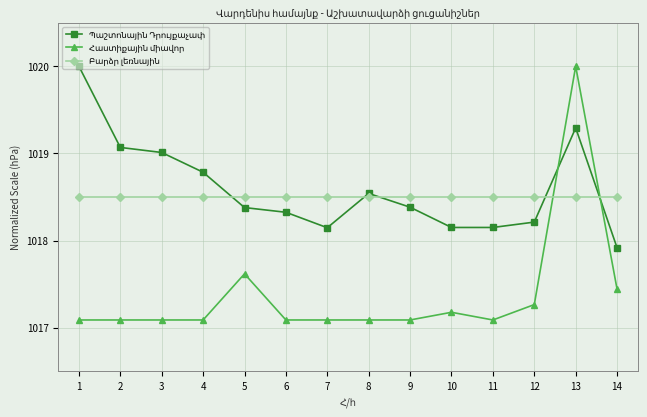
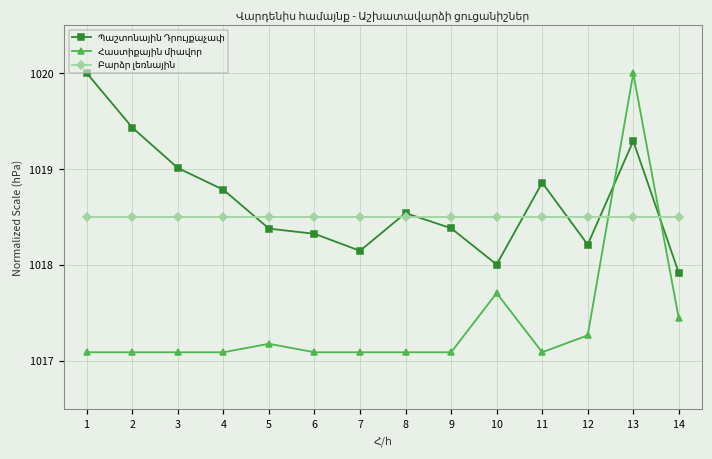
Պաշտոնային Դրույքաչափ, 2: 1019.1 -> 1019.4
Հաստիքային միավոր, 5: 1017.6 -> 1017.2
Պաշտոնային Դրույքաչափ, 10: 1018.2 -> 1018.0
Հաստիքային միավոր, 10: 1017.2 -> 1017.7
Պաշտոնային Դրույքաչափ, 11: 1018.2 -> 1018.9
